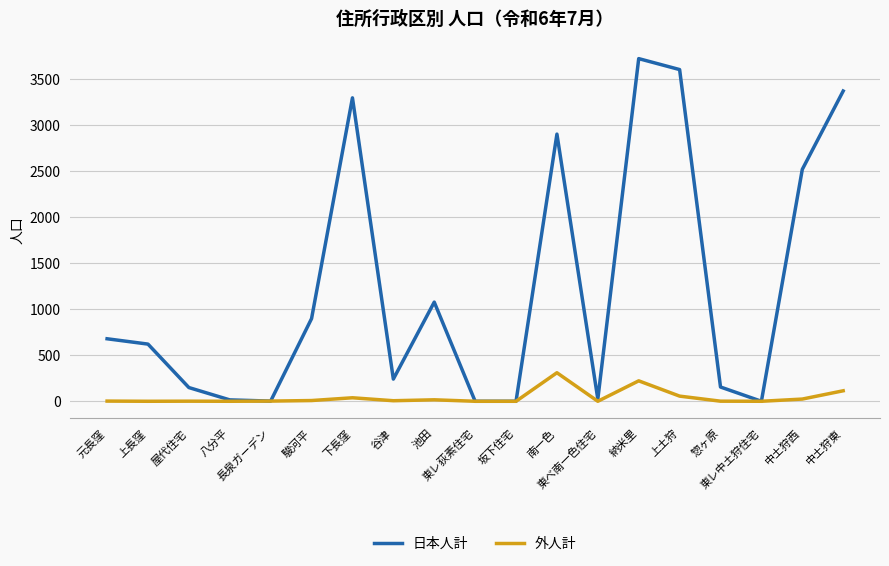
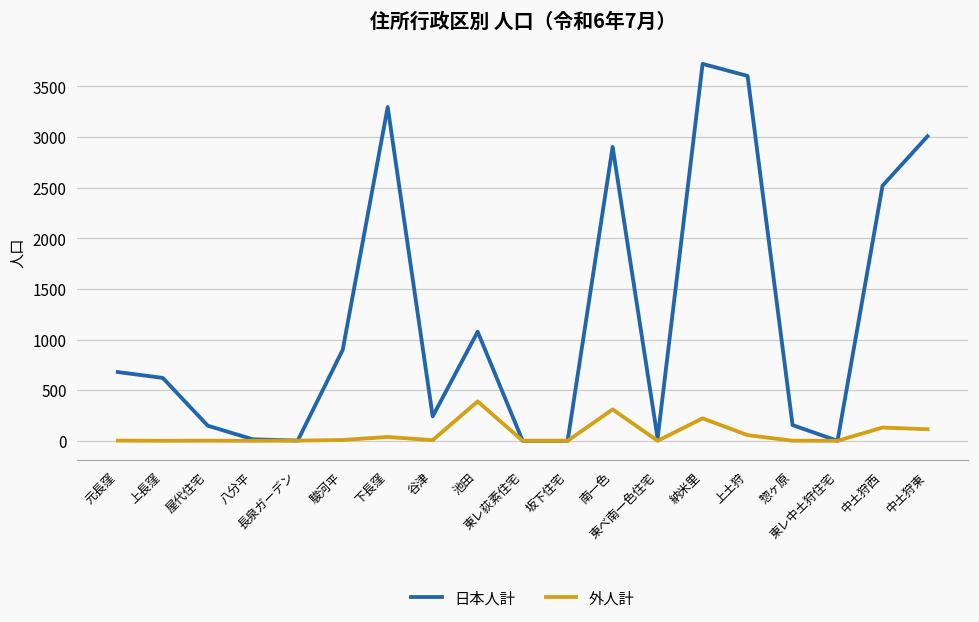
外人計, 池田: 0 -> 400
外人計, 中土狩西: 0 -> 100
日本人計, 中土狩東: 3400 -> 3000
